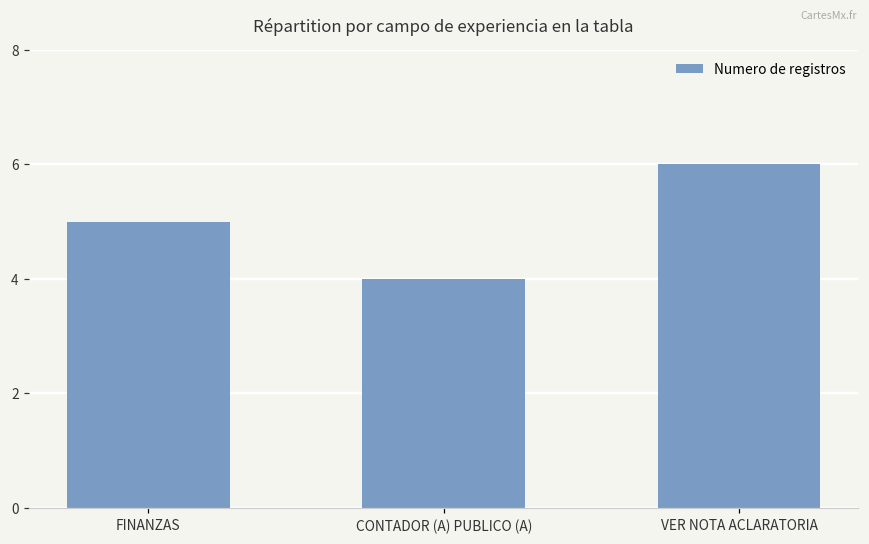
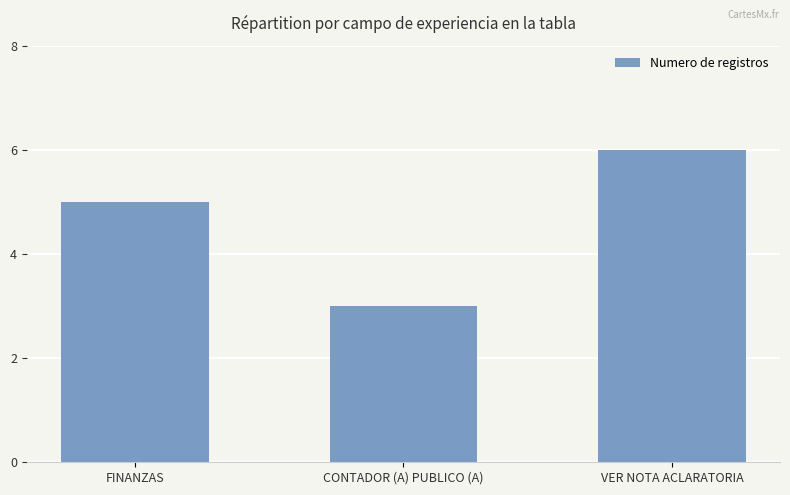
CONTADOR (A) PUBLICO (A): 4 -> 3
